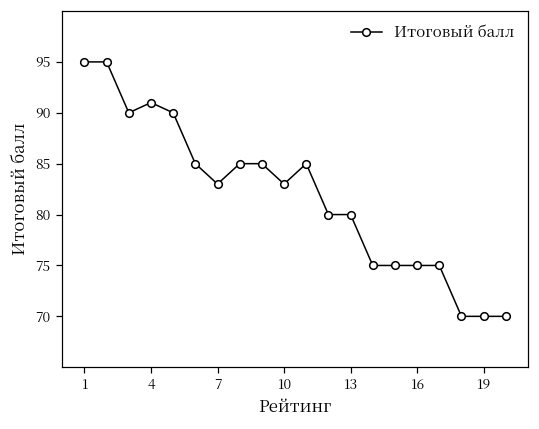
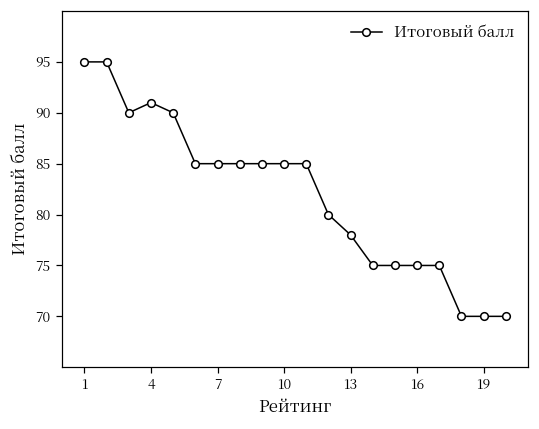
7: 83 -> 85
10: 83 -> 85
13: 80 -> 78
